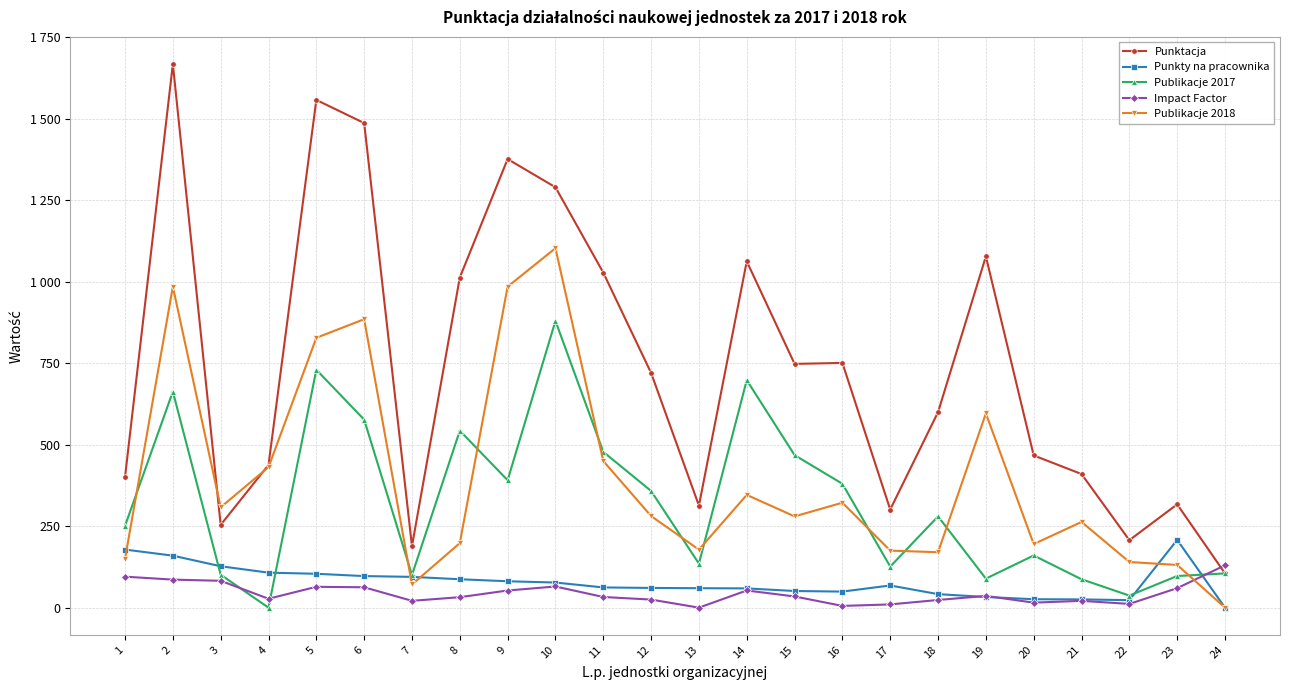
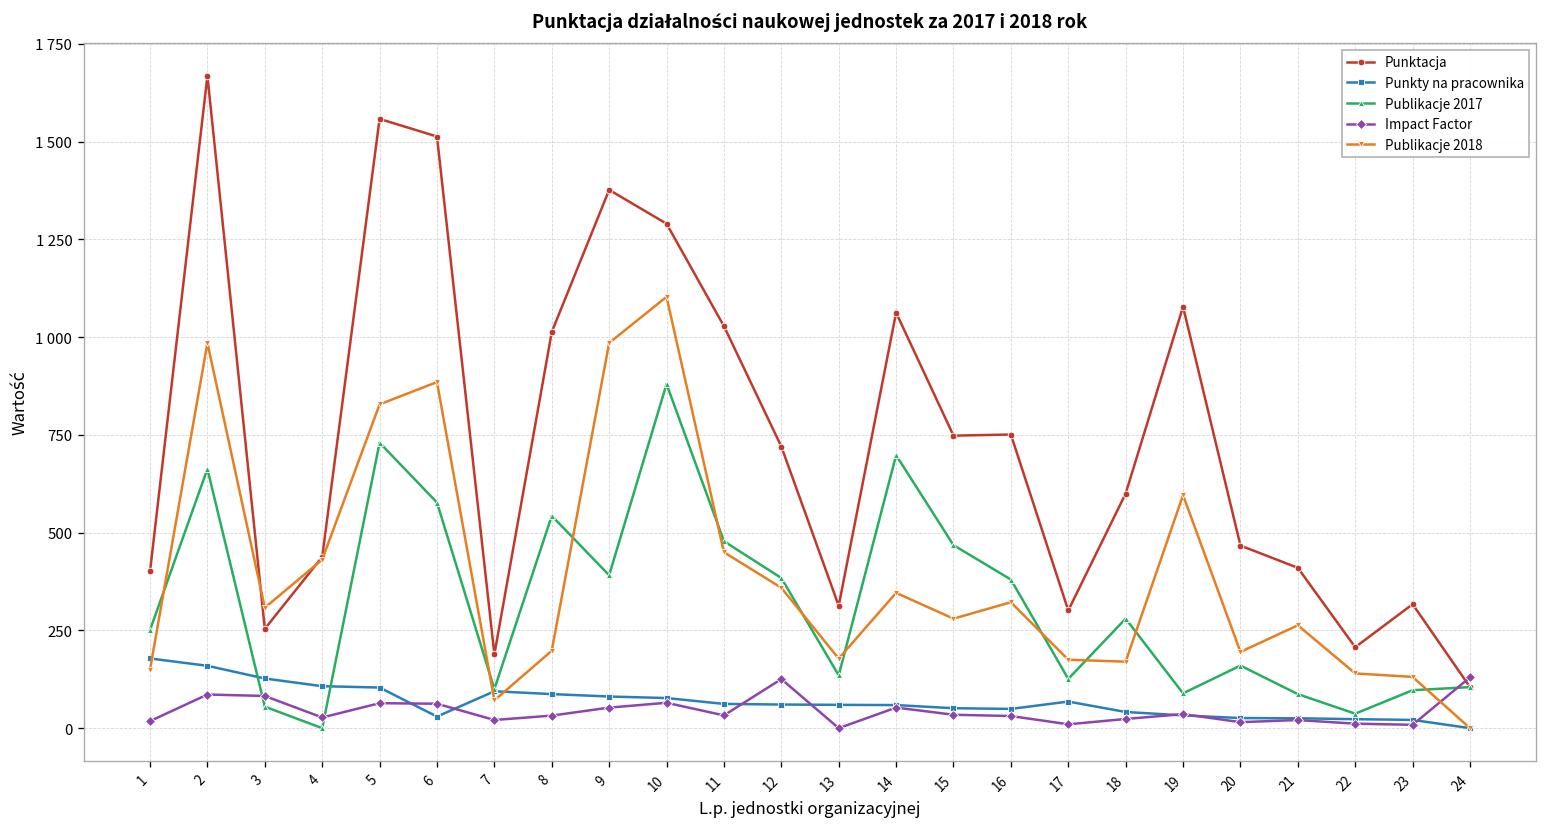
Impact Factor, 1: 90 -> 20
Publikacje 2017, 3: 100 -> 60
Punktacja, 6: 1490 -> 1510
Punkty na pracownika, 6: 100 -> 30
Publikacje 2017, 12: 360 -> 380
Impact Factor, 12: 20 -> 130
Publikacje 2018, 12: 280 -> 360
Impact Factor, 16: 10 -> 30
Punkty na pracownika, 23: 210 -> 20
Impact Factor, 23: 60 -> 10
